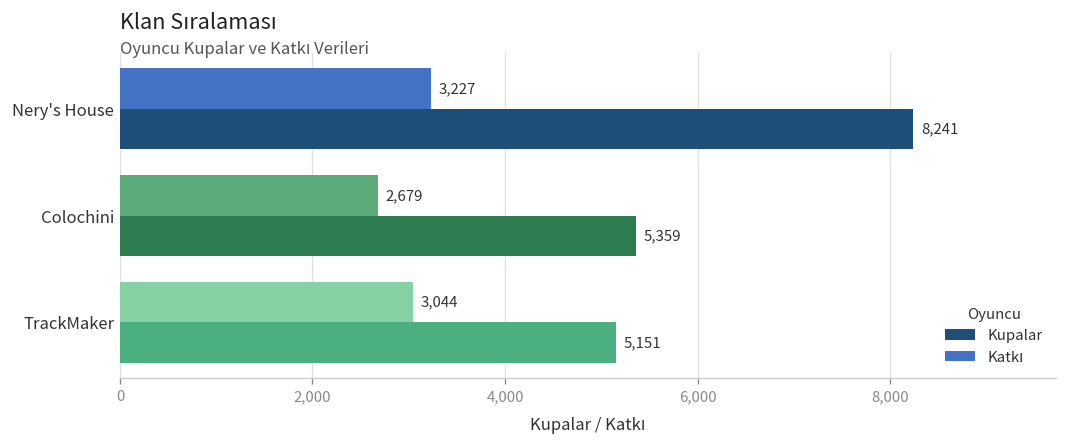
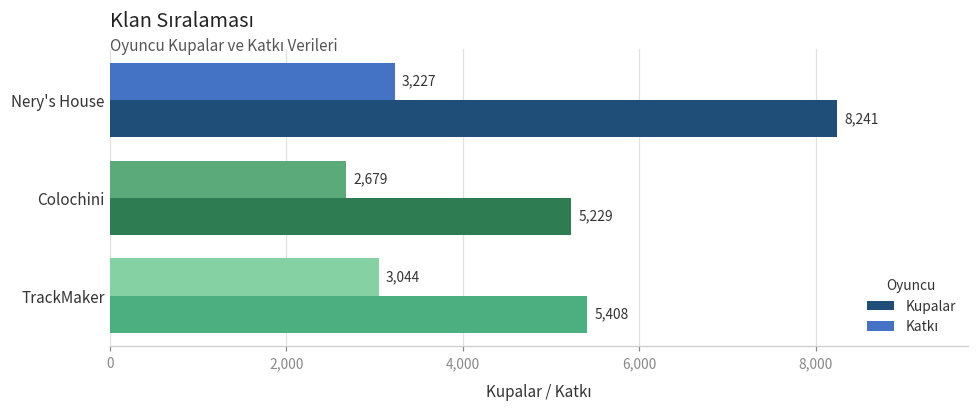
Kupalar, Colochini: 5,359 -> 5,229
Kupalar, TrackMaker: 5,151 -> 5,408
